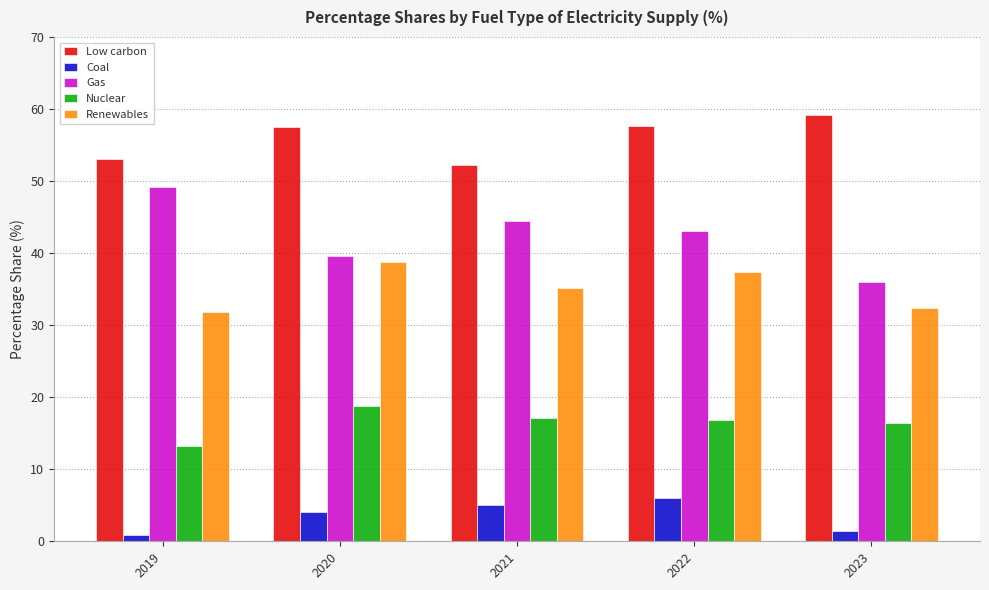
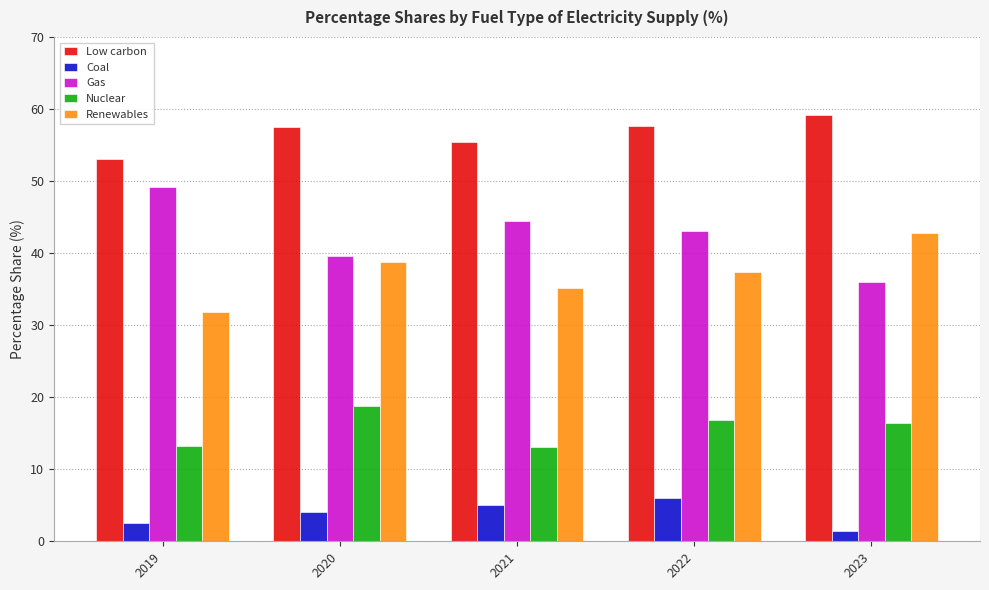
Coal, 2019: 1 -> 3
Low carbon, 2021: 52 -> 55
Nuclear, 2021: 17 -> 13
Renewables, 2023: 32 -> 43
